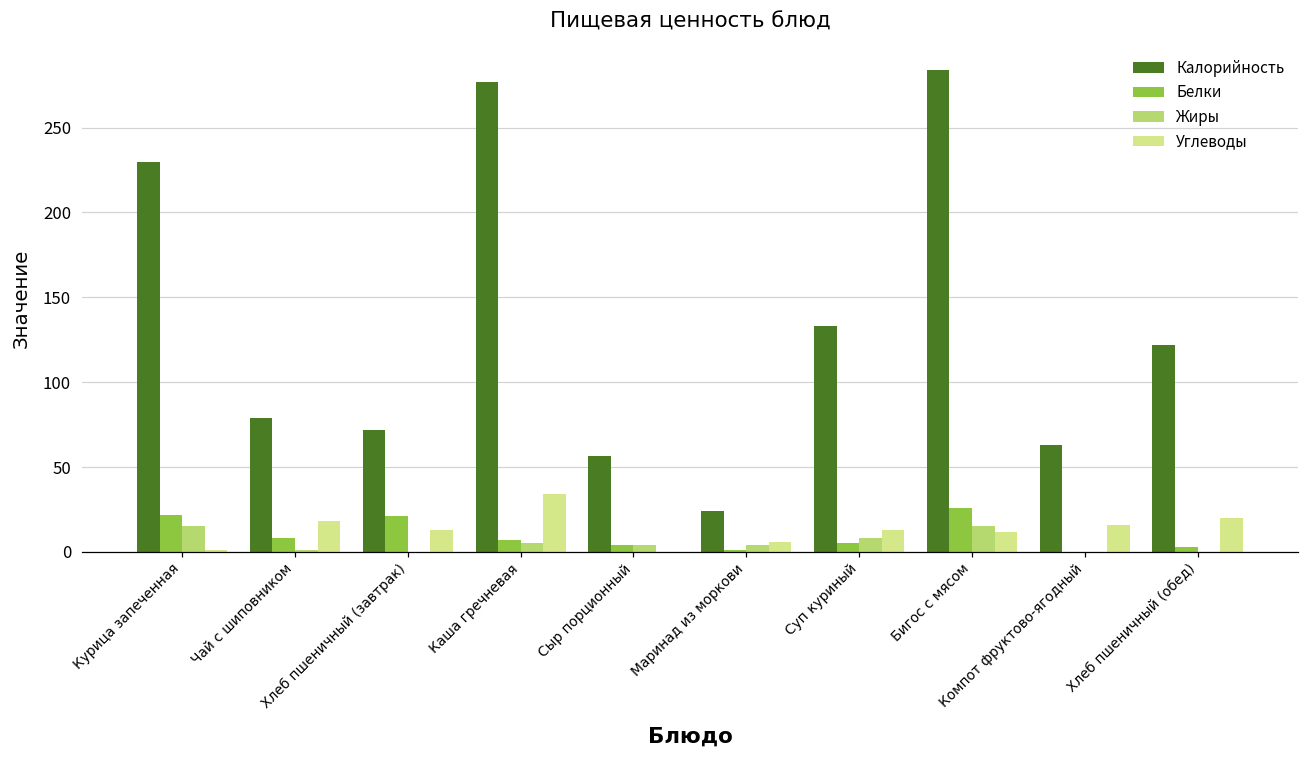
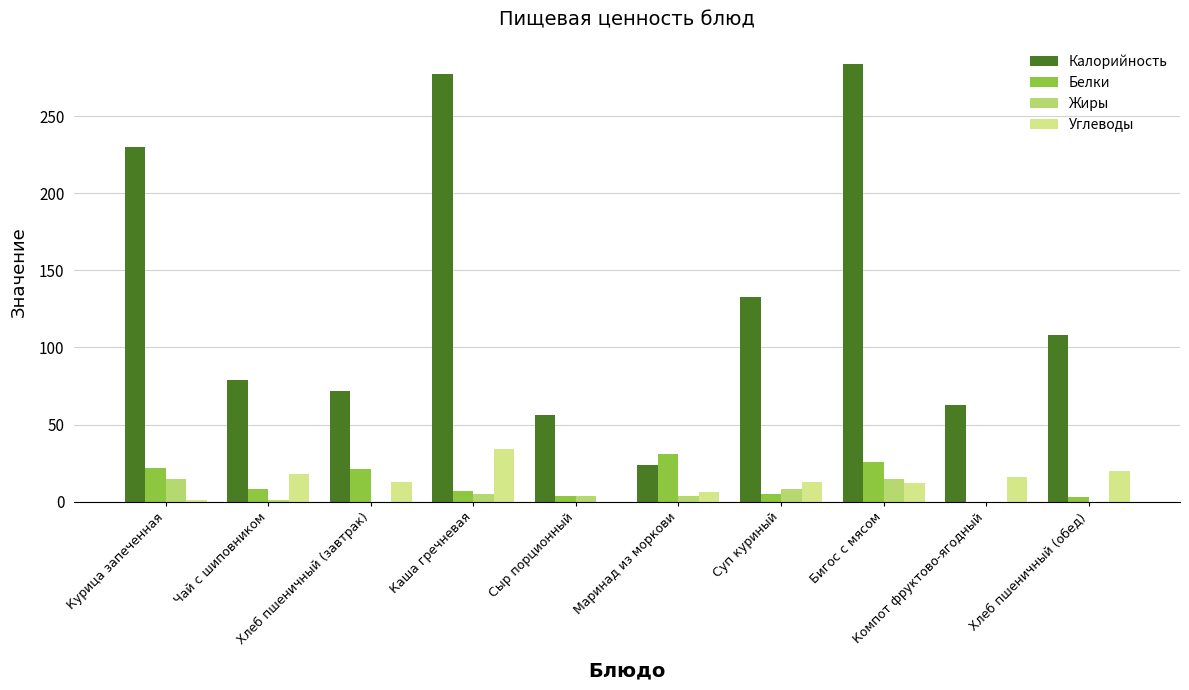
Белки, Маринад из моркови: 1 -> 31
Калорийность, Хлеб пшеничный (обед): 122 -> 108
